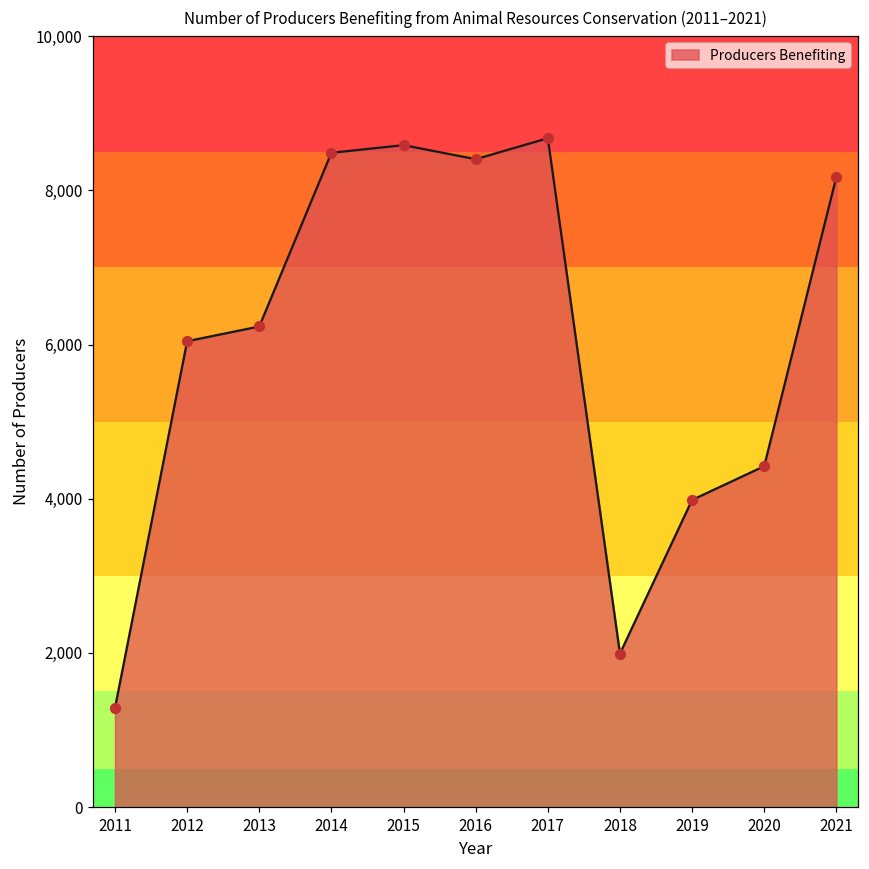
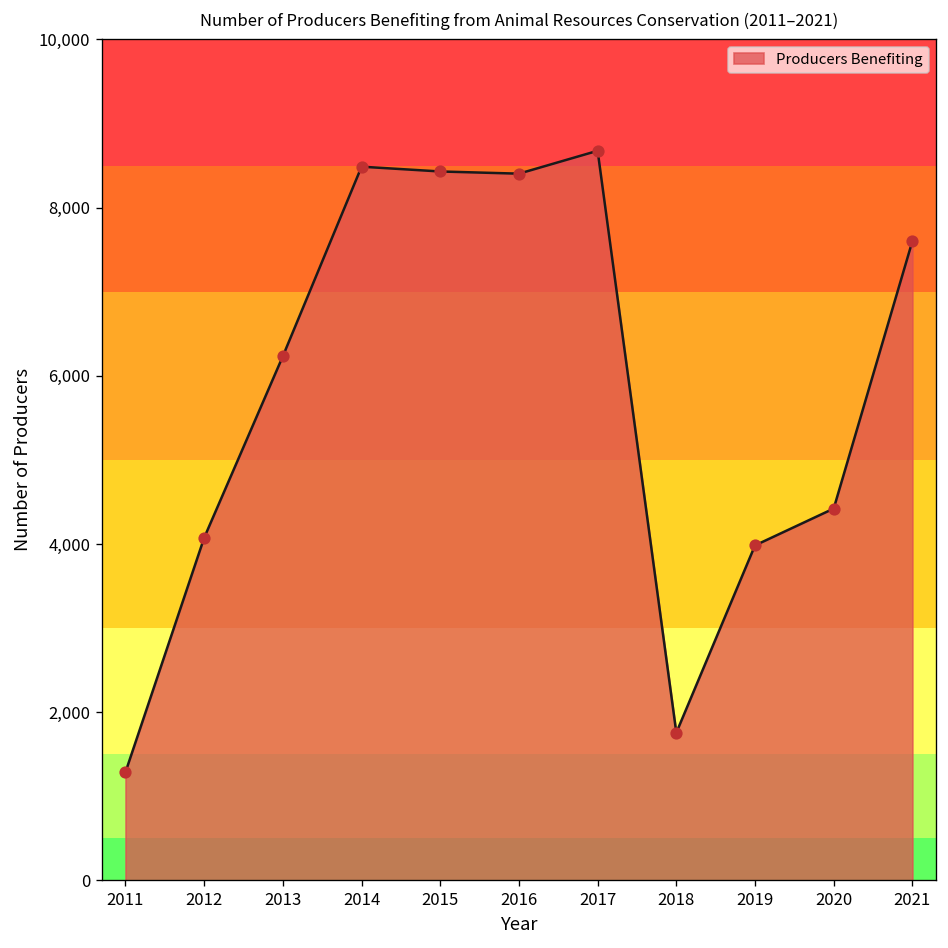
2012: 6,000 -> 4,100
2015: 8,600 -> 8,400
2018: 2,000 -> 1,800
2021: 8,200 -> 7,600
